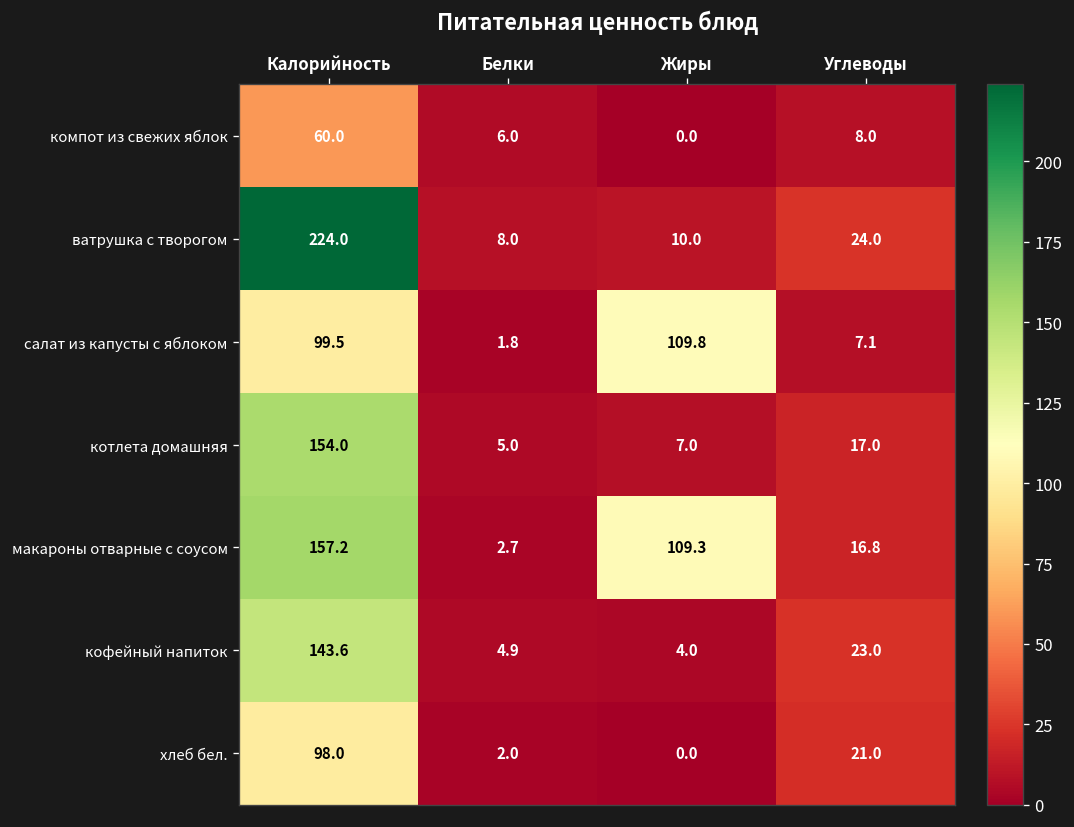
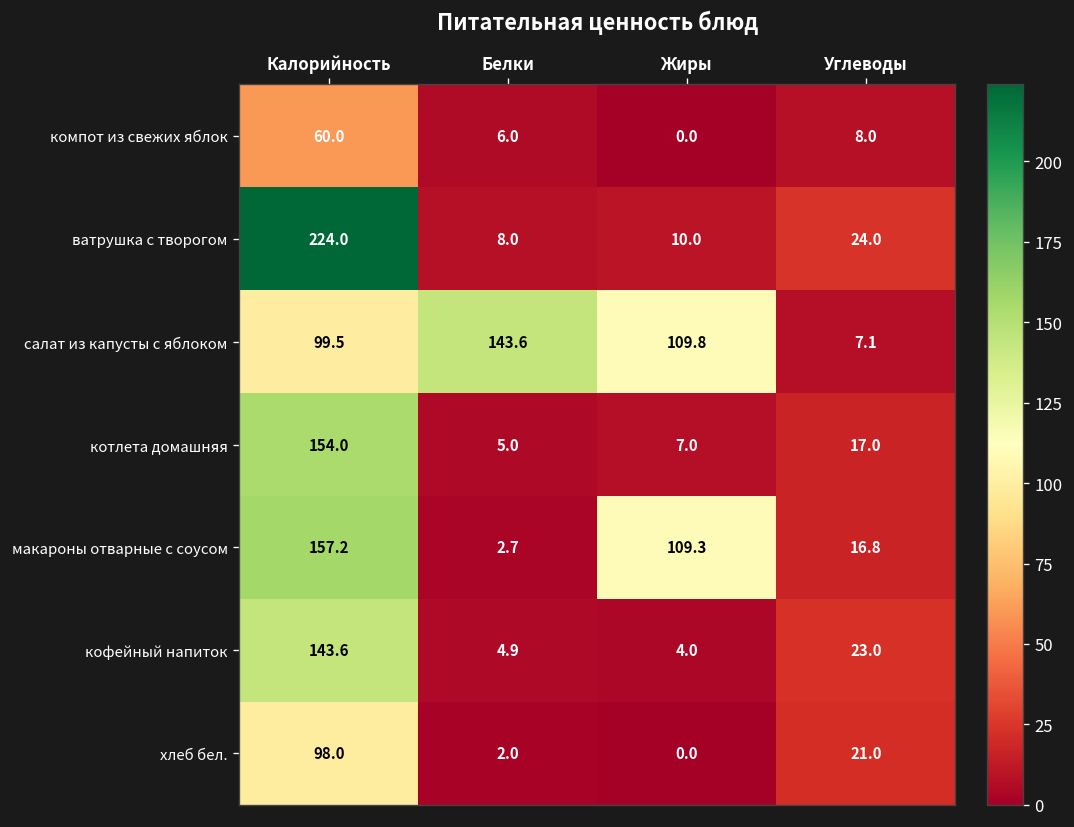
салат из капусты с яблоком, Белки: 1.8 -> 143.6
